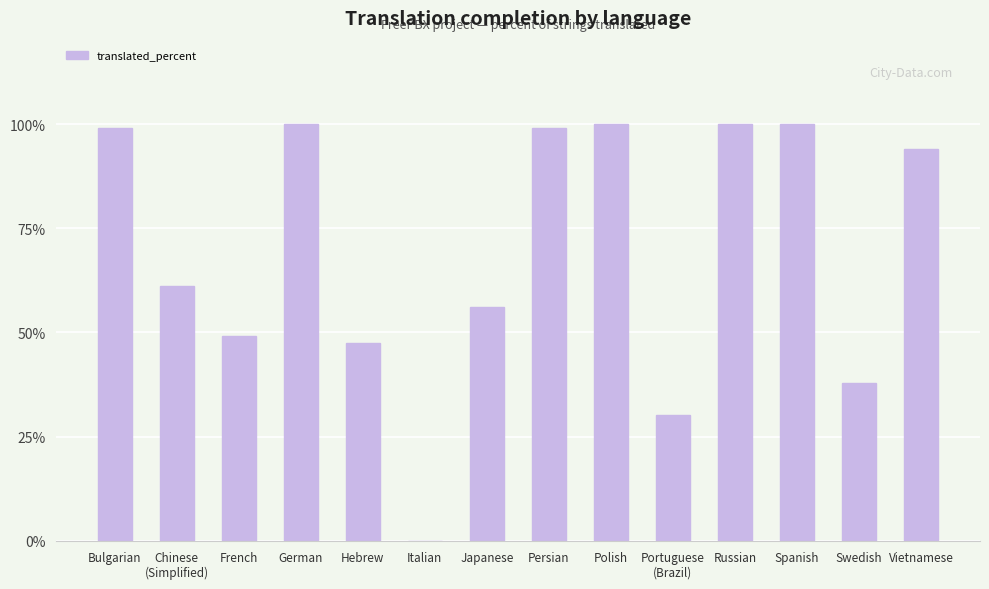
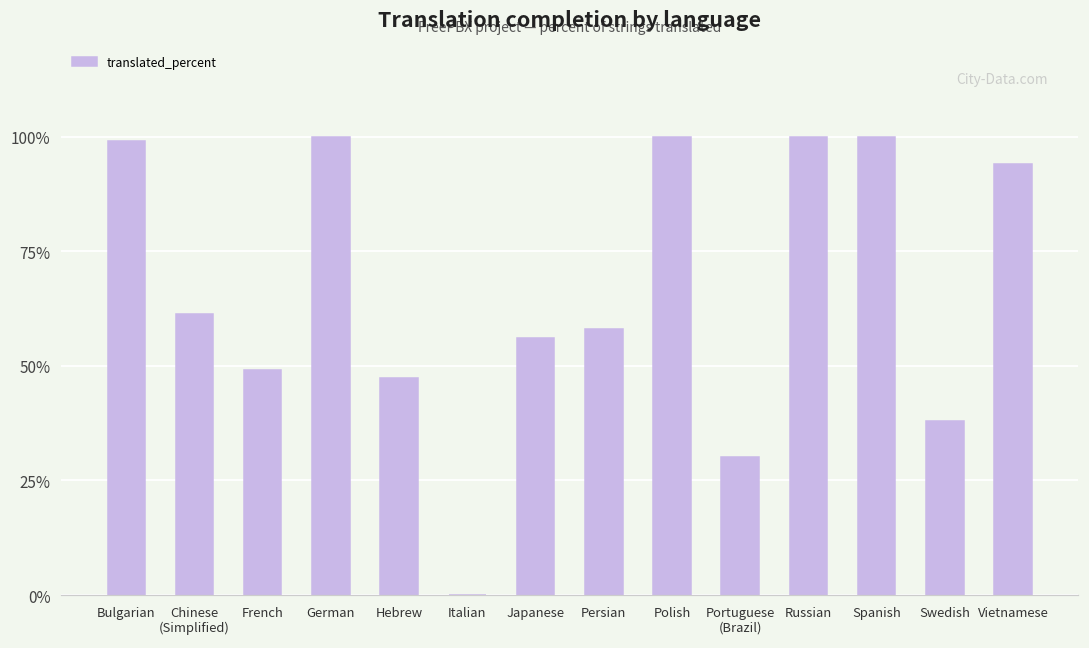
Persian: 99% -> 58%
